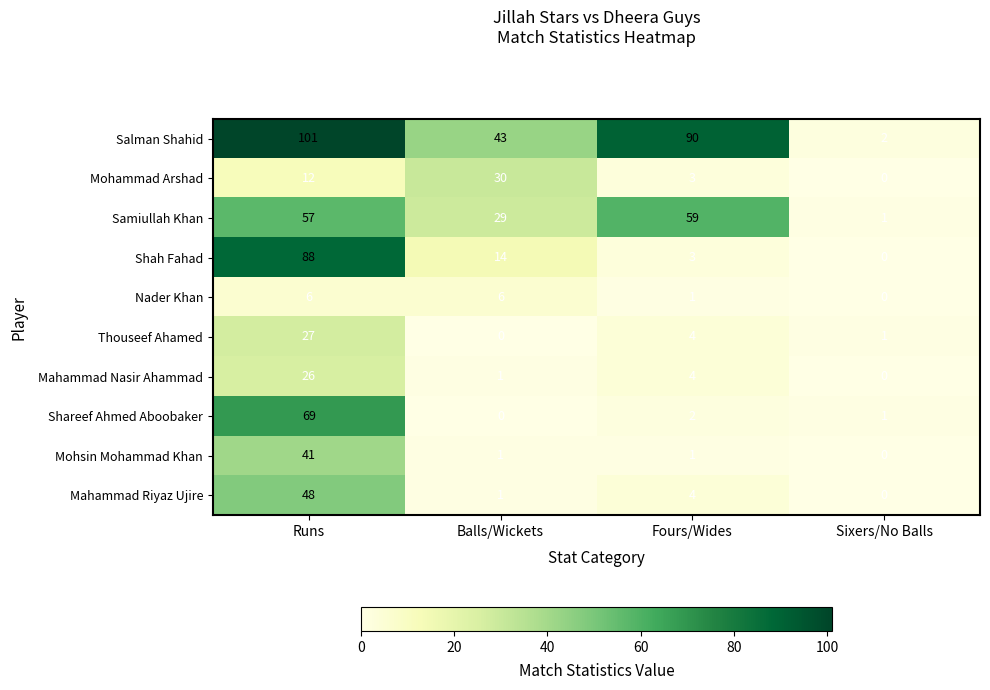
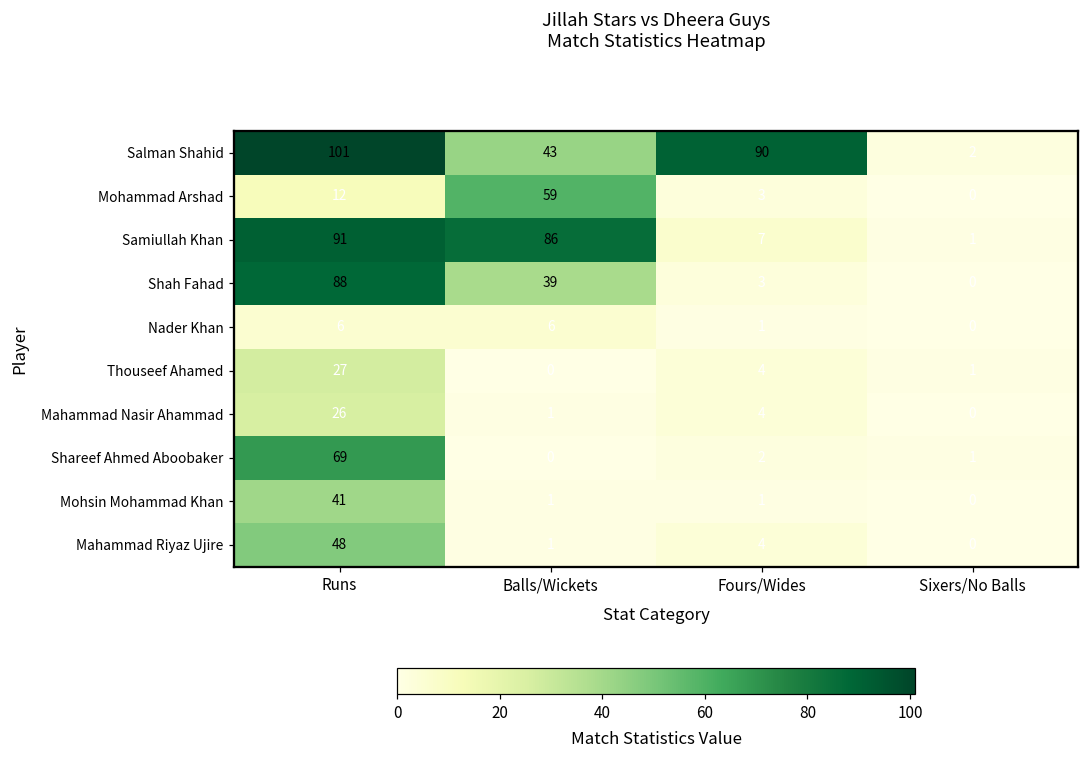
Mohammad Arshad, Balls/Wickets: 30 -> 59
Samiullah Khan, Runs: 57 -> 91
Samiullah Khan, Balls/Wickets: 29 -> 86
Samiullah Khan, Fours/Wides: 59 -> 7
Shah Fahad, Balls/Wickets: 14 -> 39
